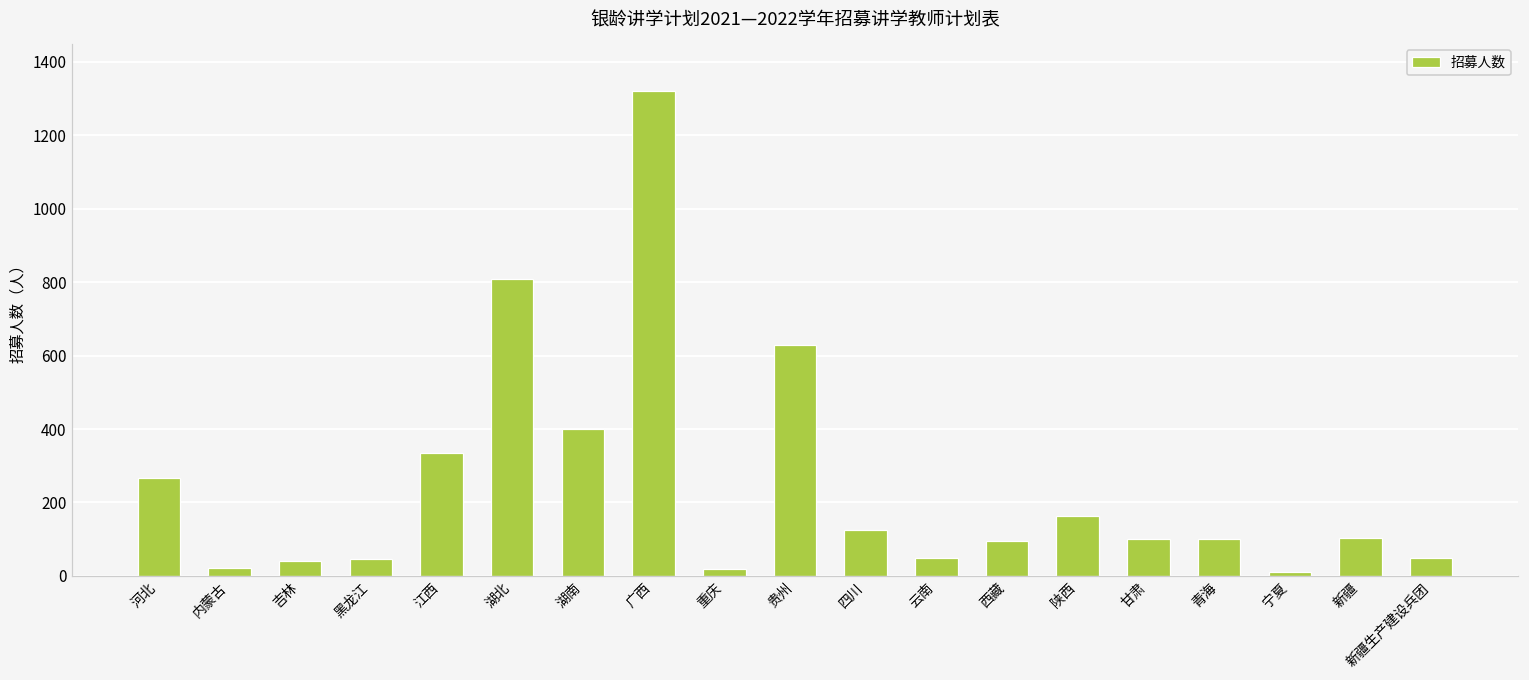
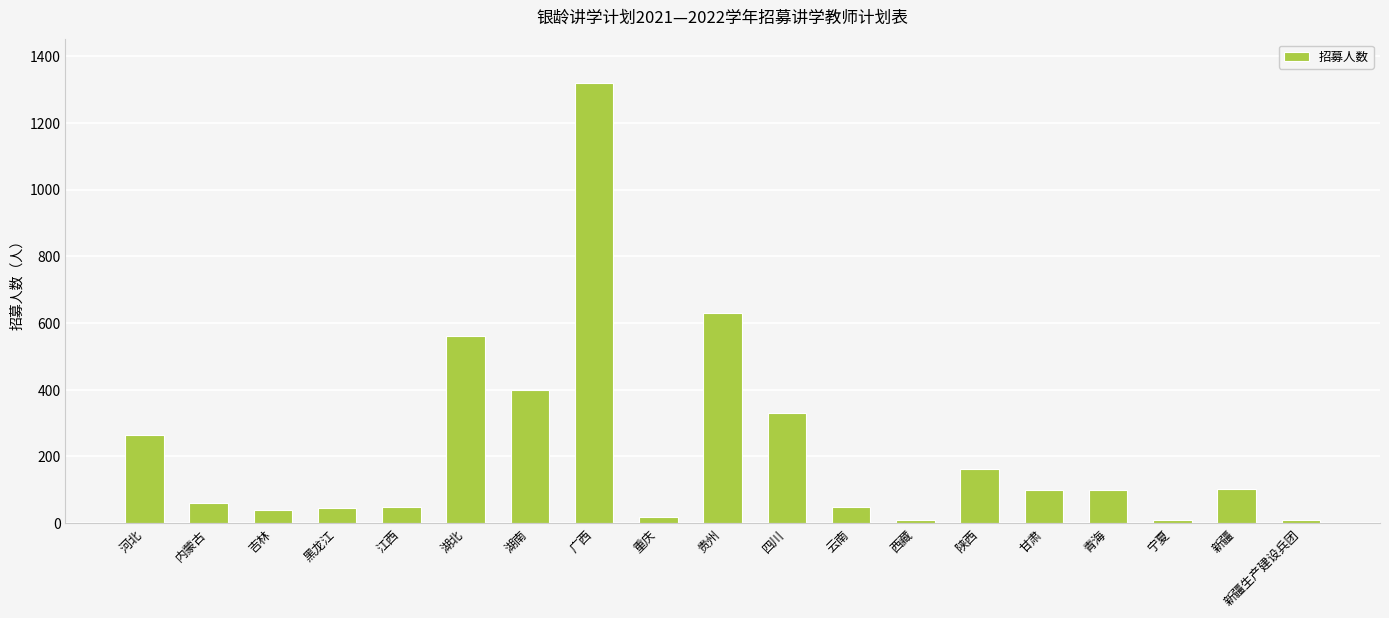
内蒙古: 20 -> 60
江西: 340 -> 50
湖北: 810 -> 560
四川: 130 -> 330
西藏: 100 -> 10
新疆生产建设兵团: 50 -> 10
